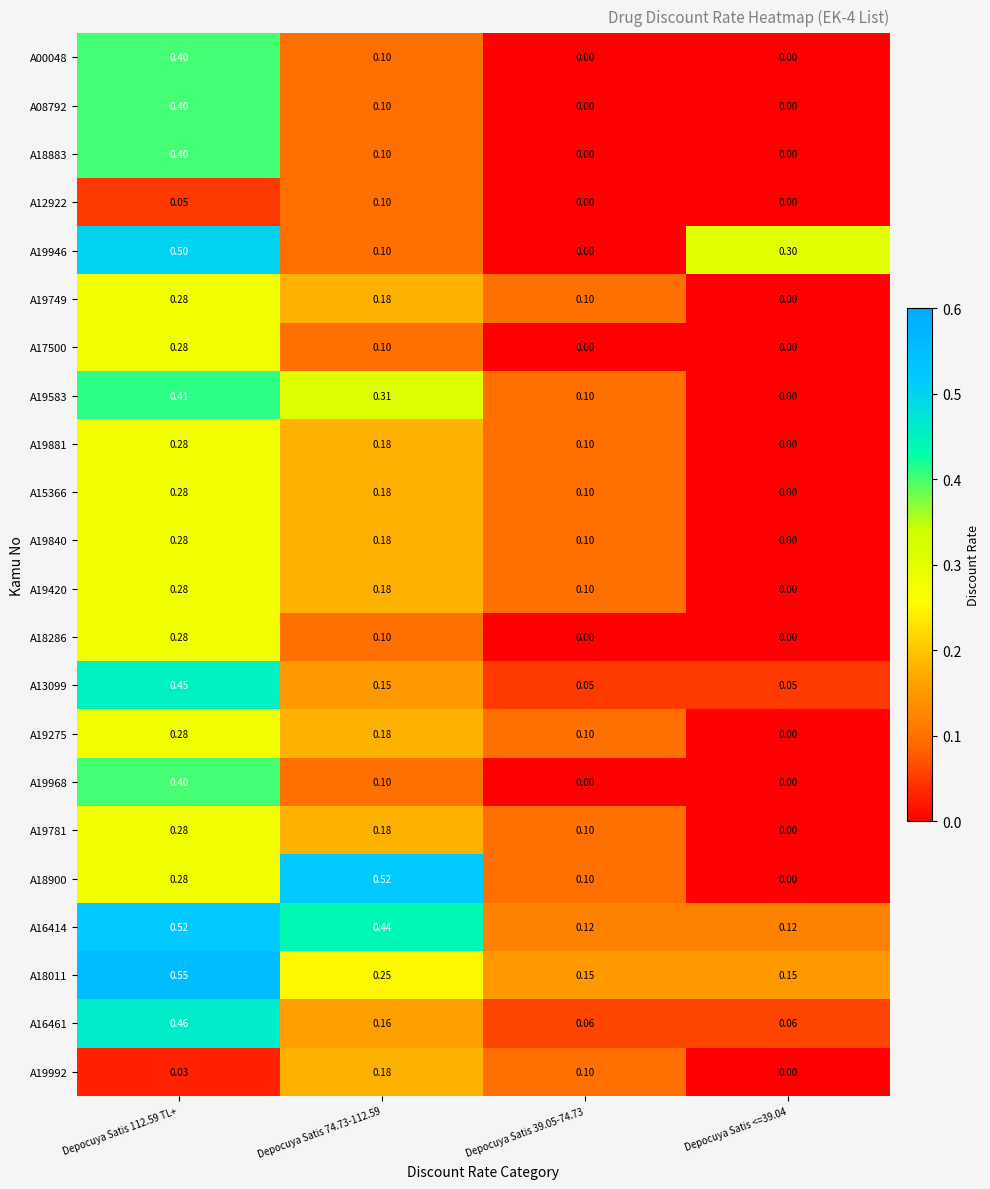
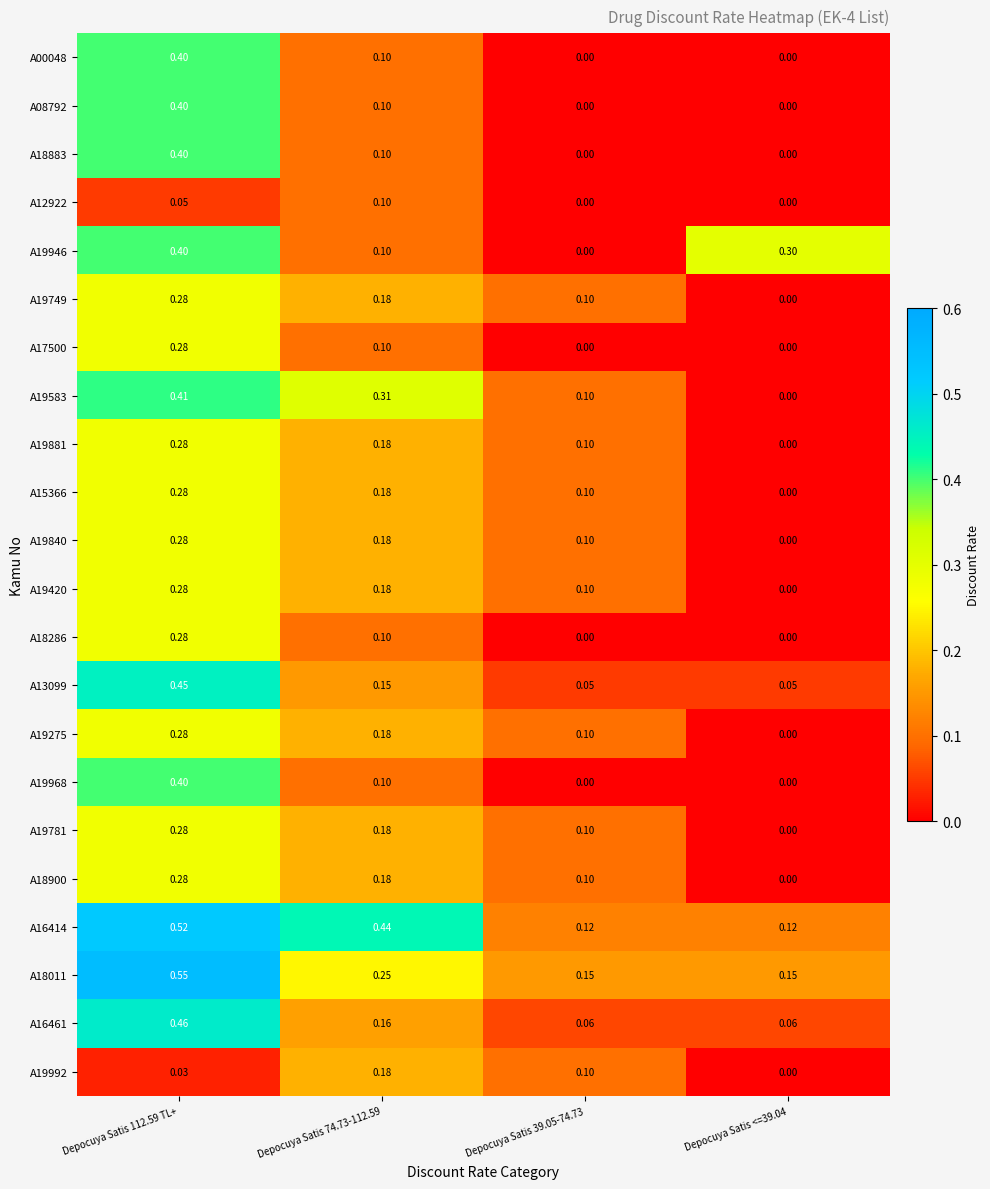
A19946, Depocuya Satis 112.59 TL+: 0.50 -> 0.40
A18900, Depocuya Satis 74.73-112.59: 0.52 -> 0.18
